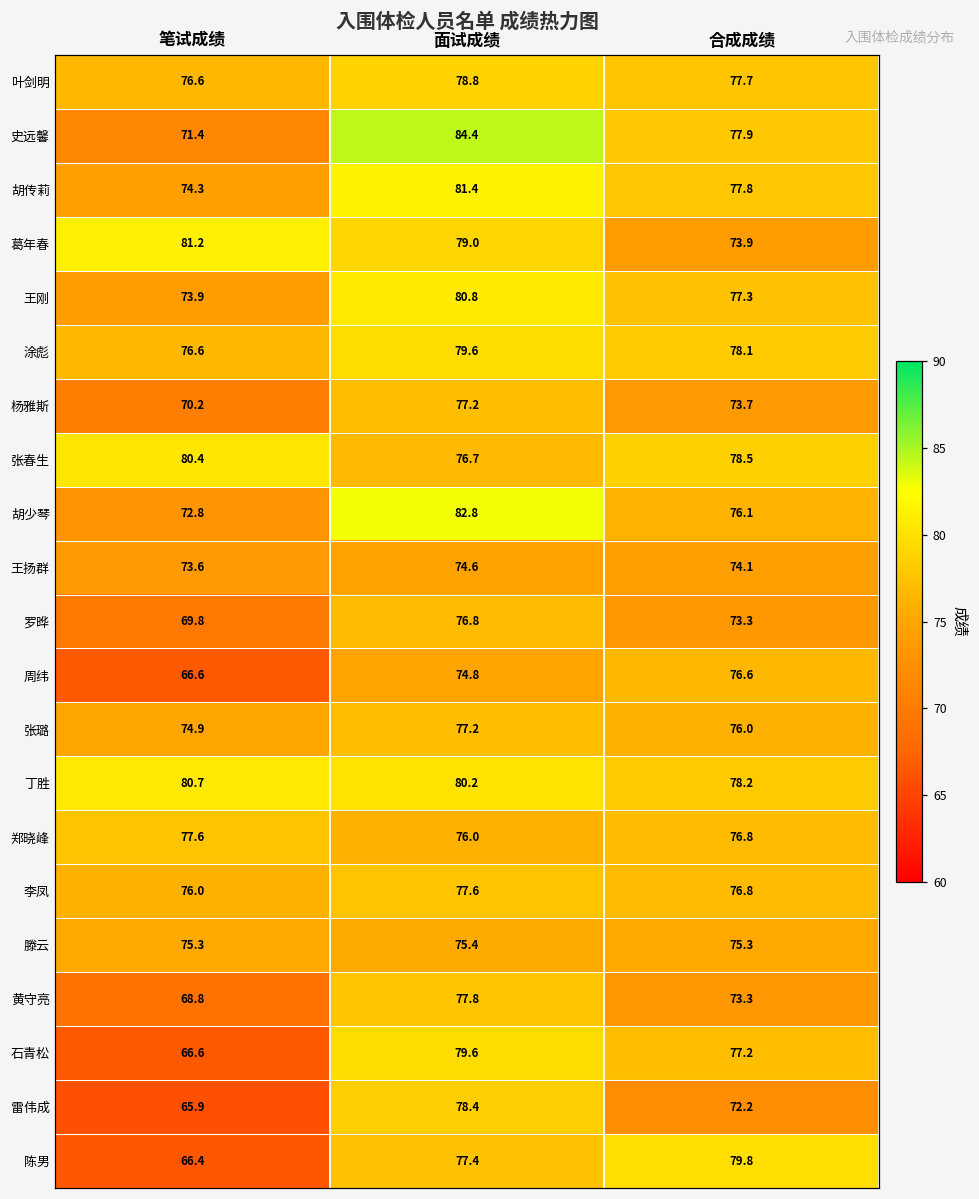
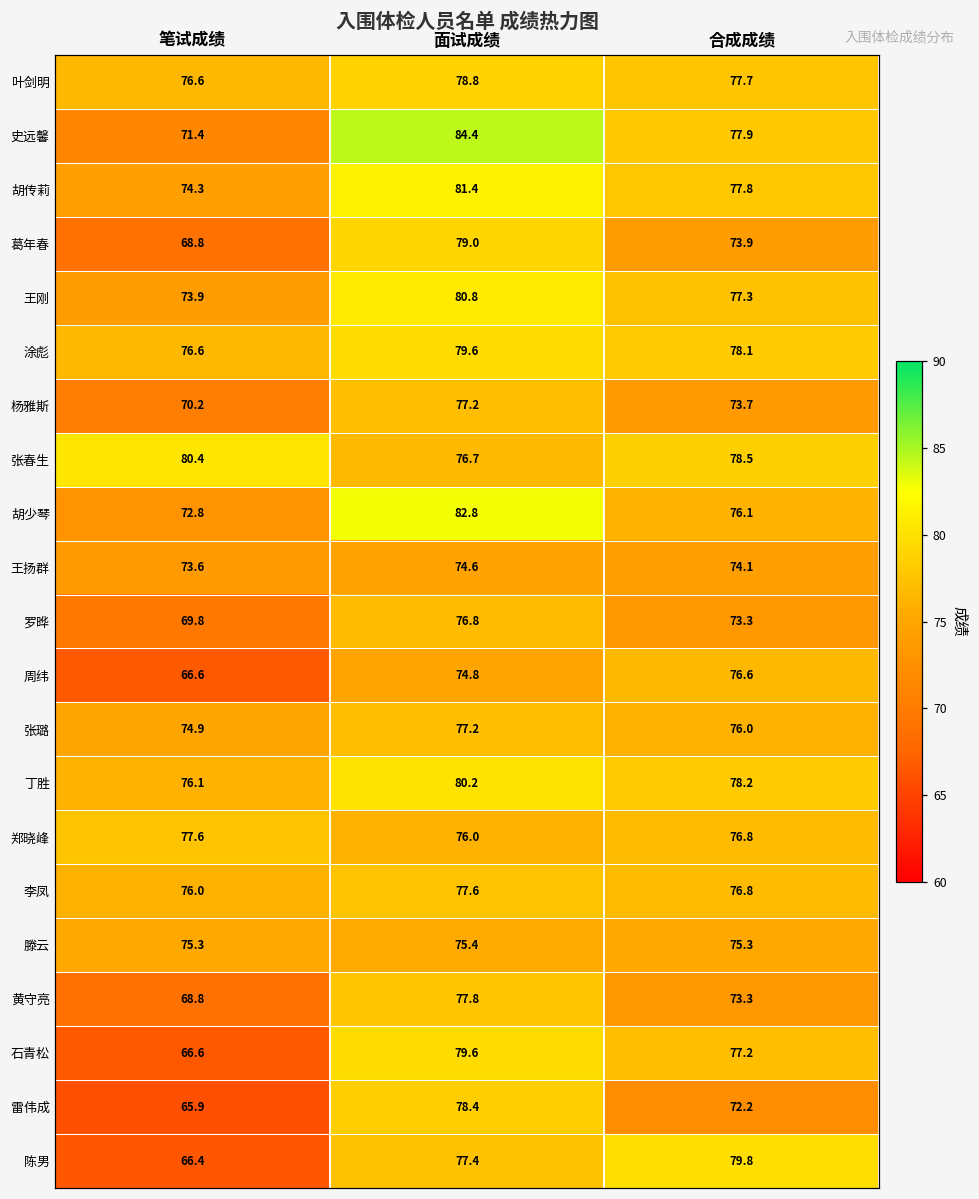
葛年春, 笔试成绩: 81.2 -> 68.8
丁胜, 笔试成绩: 80.7 -> 76.1
